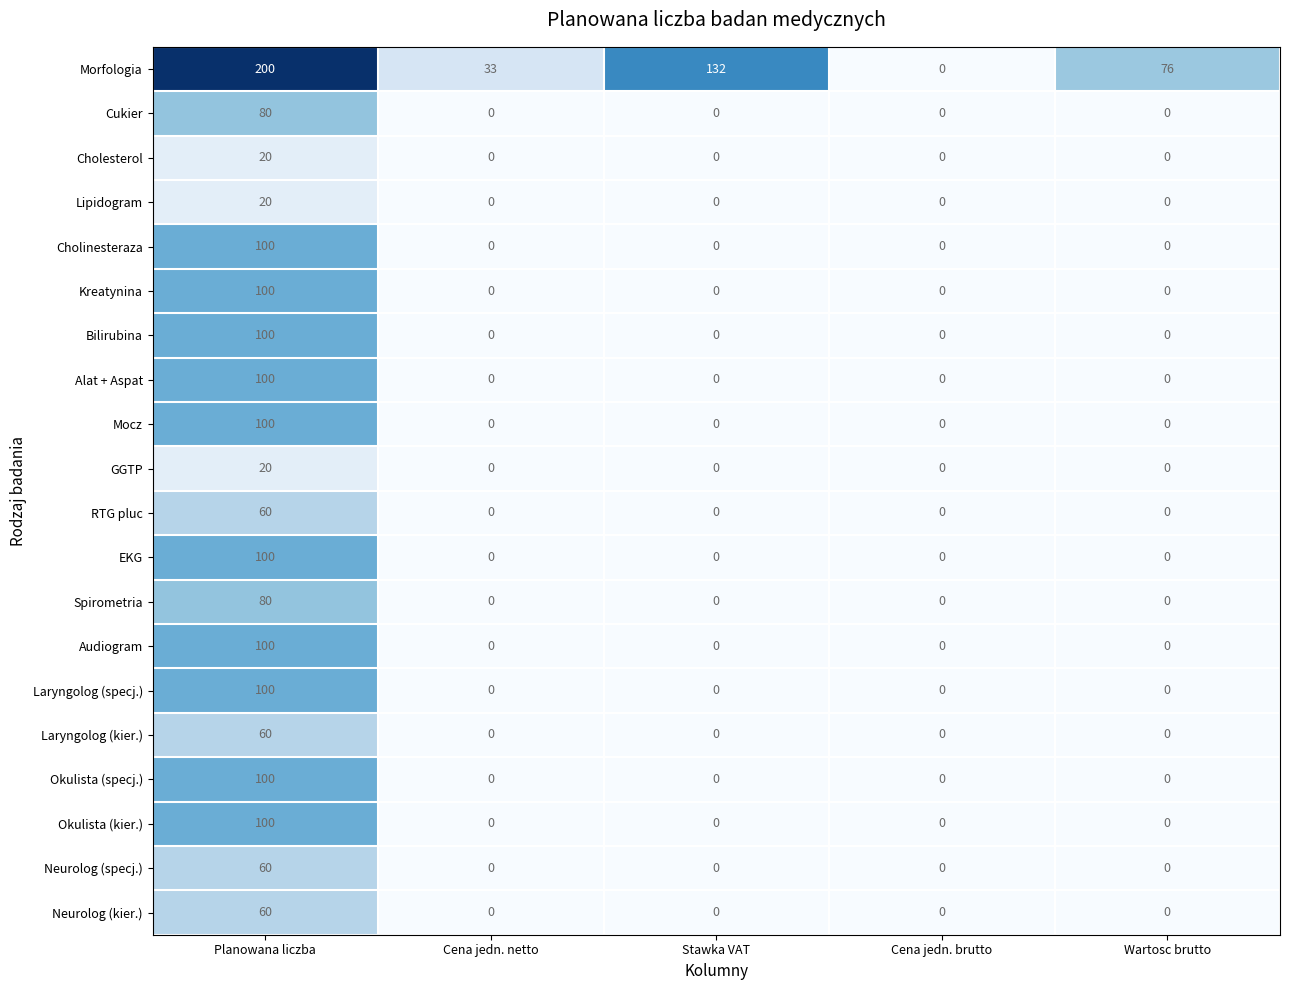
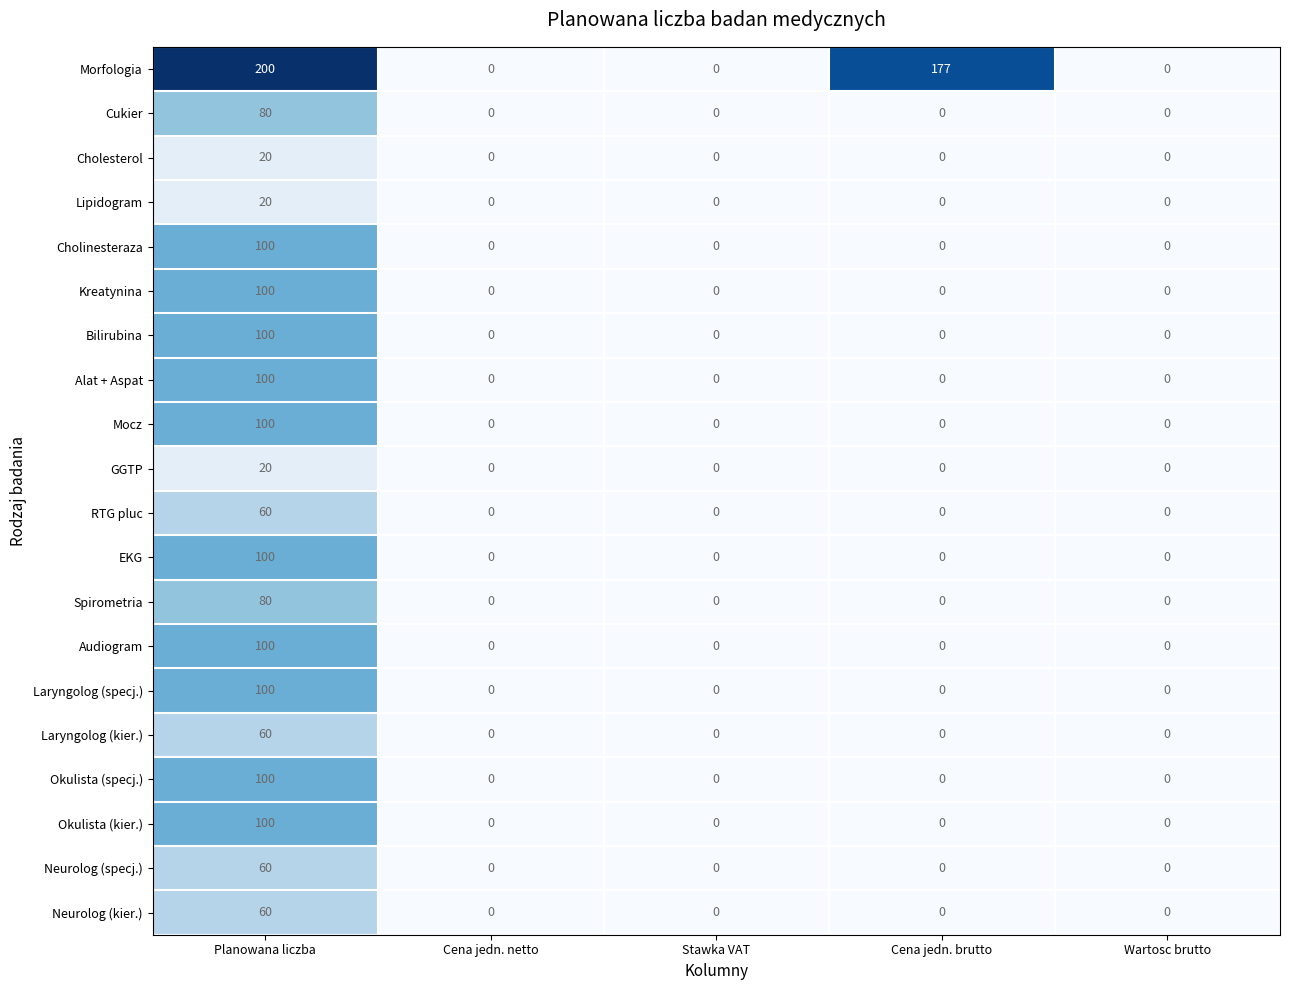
Morfologia, Cena jedn. netto: 33 -> 0
Morfologia, Stawka VAT: 132 -> 0
Morfologia, Cena jedn. brutto: 0 -> 177
Morfologia, Wartosc brutto: 76 -> 0
